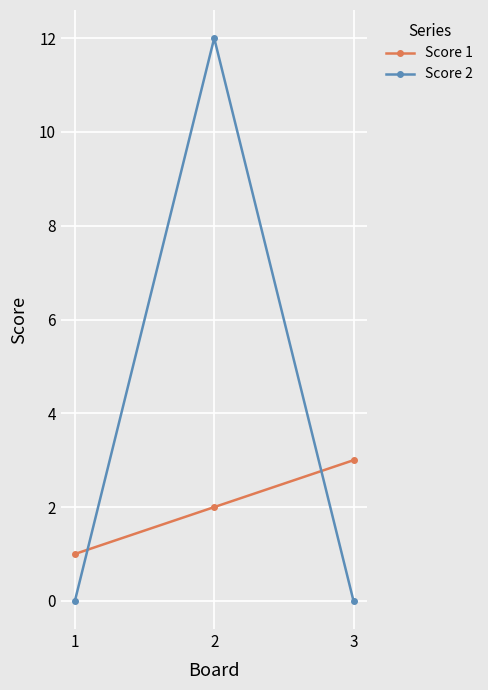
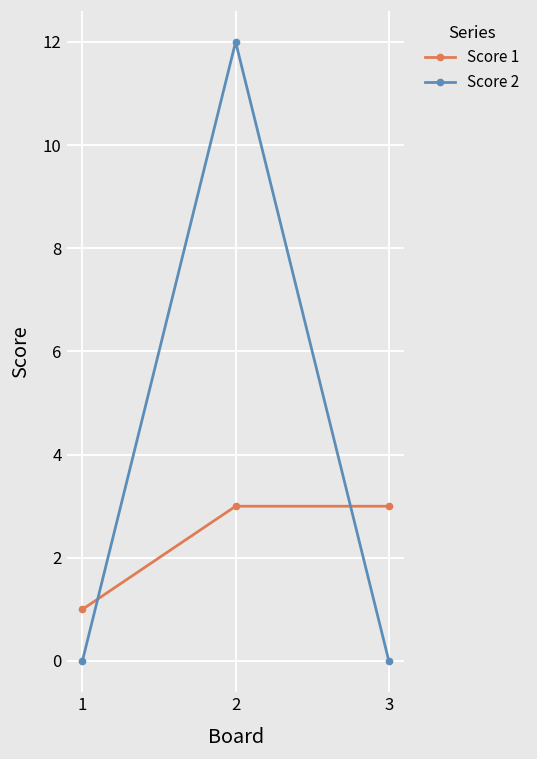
Score 1, 2: 2 -> 3
